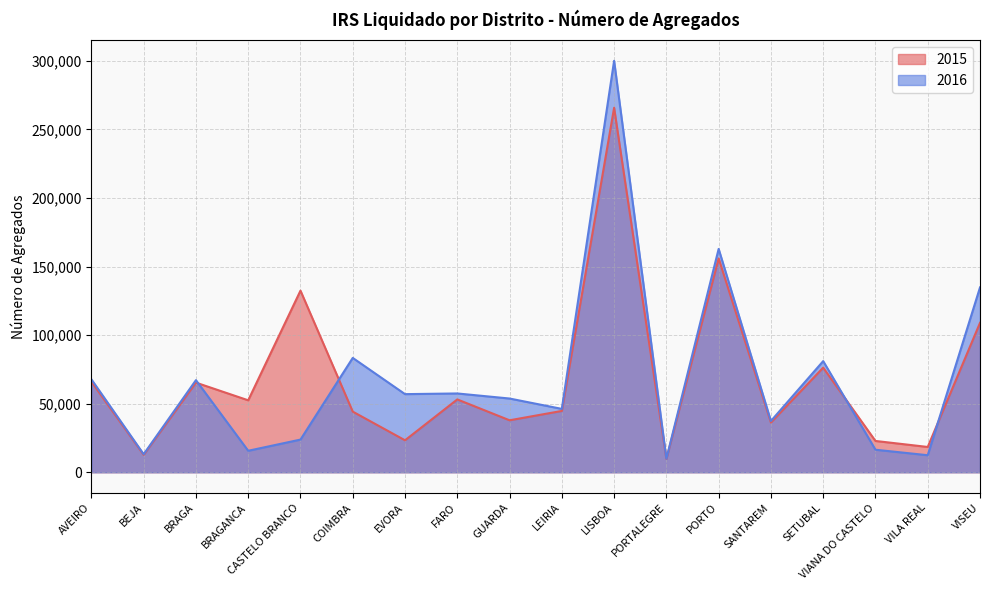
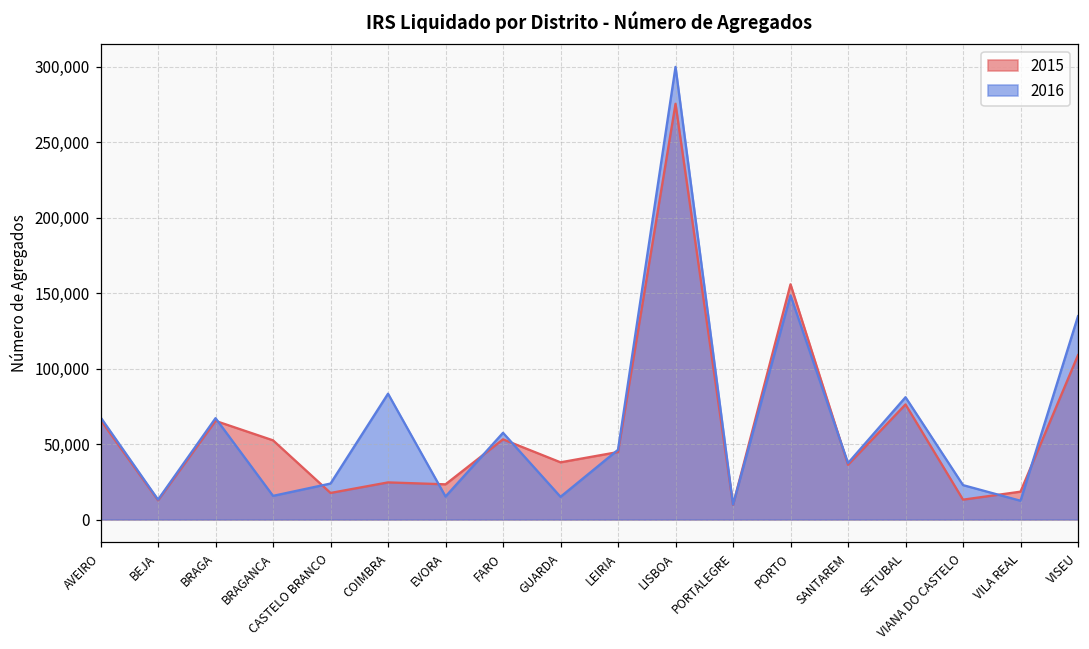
2015, CASTELO BRANCO: 132,000 -> 18,000
2015, COIMBRA: 44,000 -> 25,000
2016, EVORA: 57,000 -> 15,000
2016, GUARDA: 54,000 -> 15,000
2015, LISBOA: 266,000 -> 276,000
2016, PORTO: 163,000 -> 149,000
2015, VIANA DO CASTELO: 23,000 -> 13,000
2016, VIANA DO CASTELO: 16,000 -> 23,000
